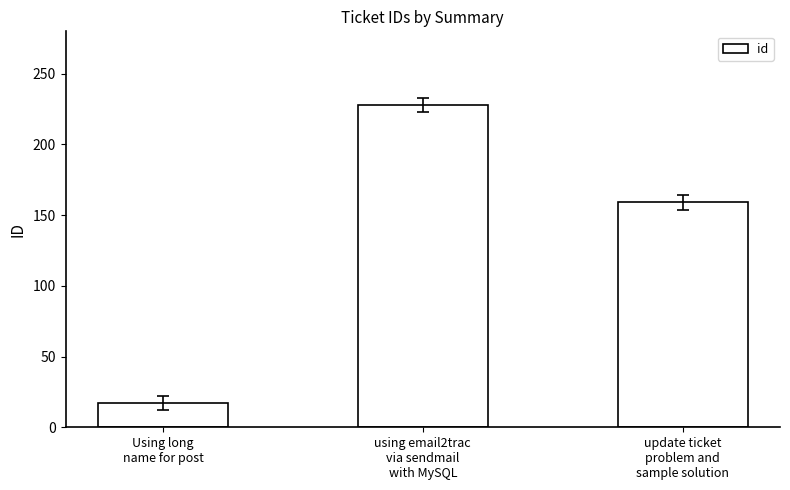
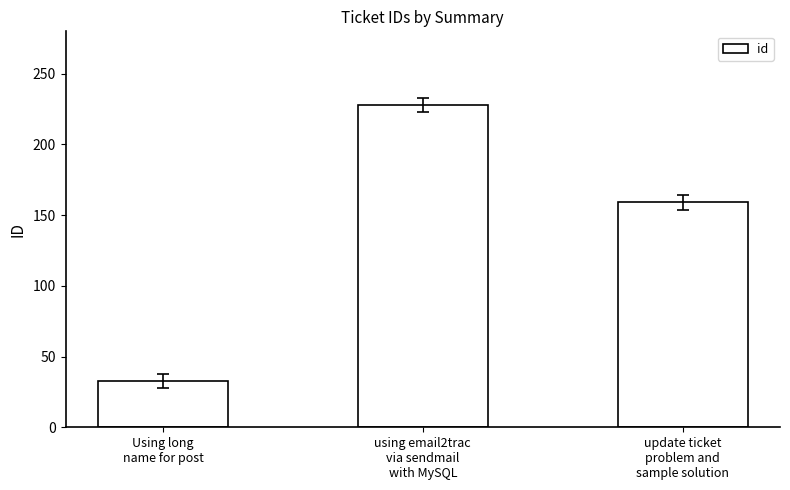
id, Using long name for post: 17 -> 33
